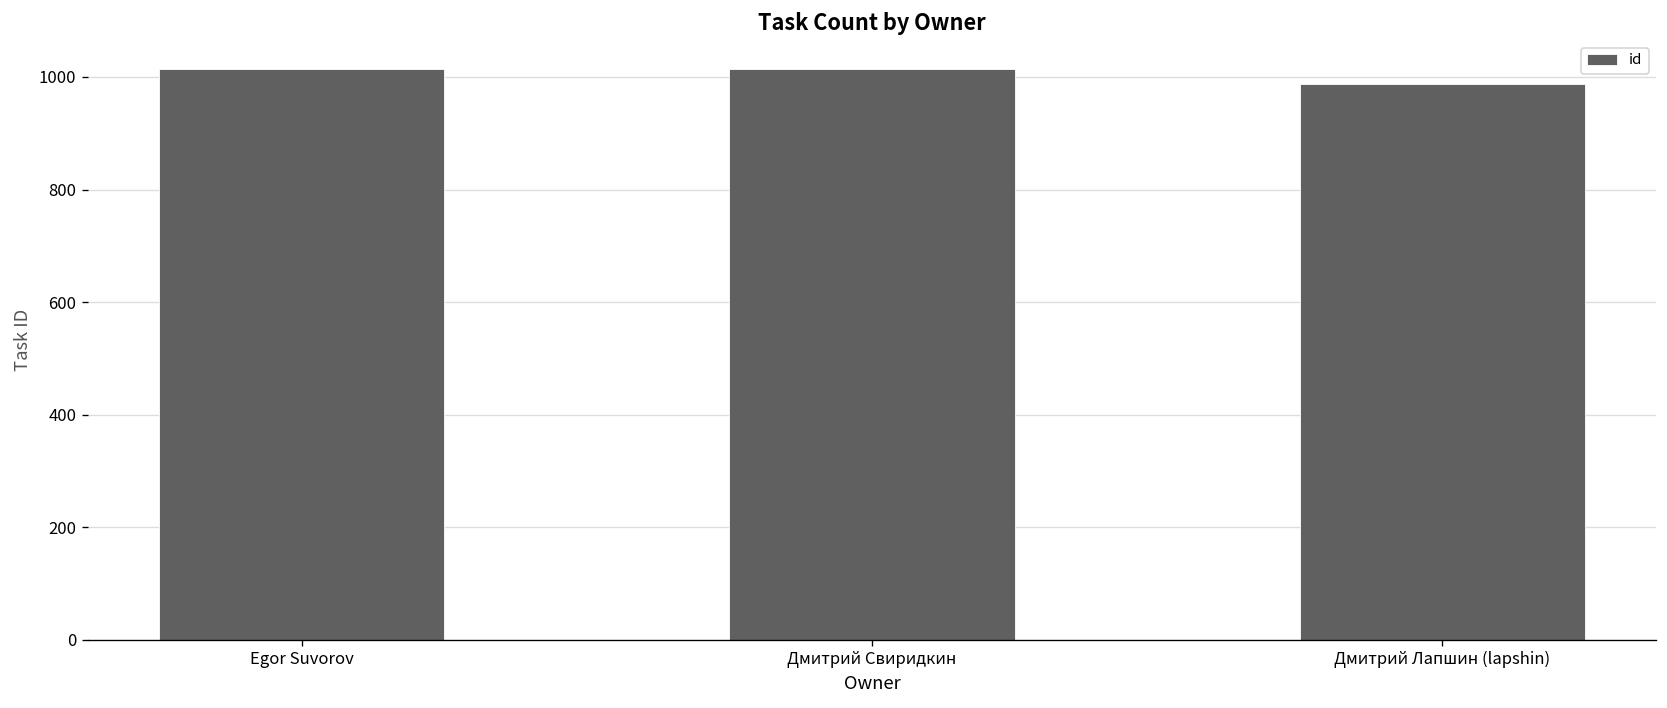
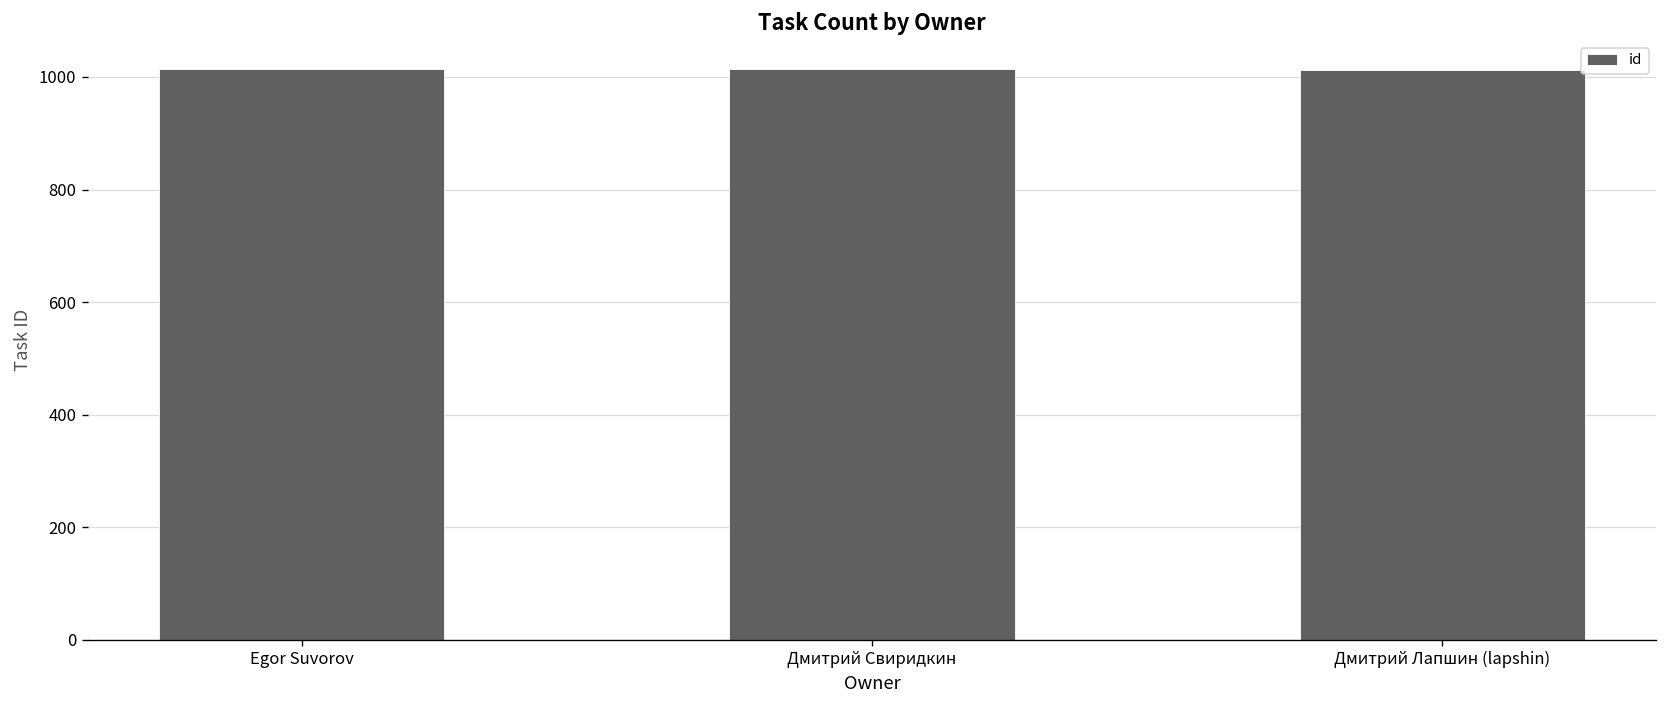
Дмитрий Лапшин (lapshin): 990 -> 1010
